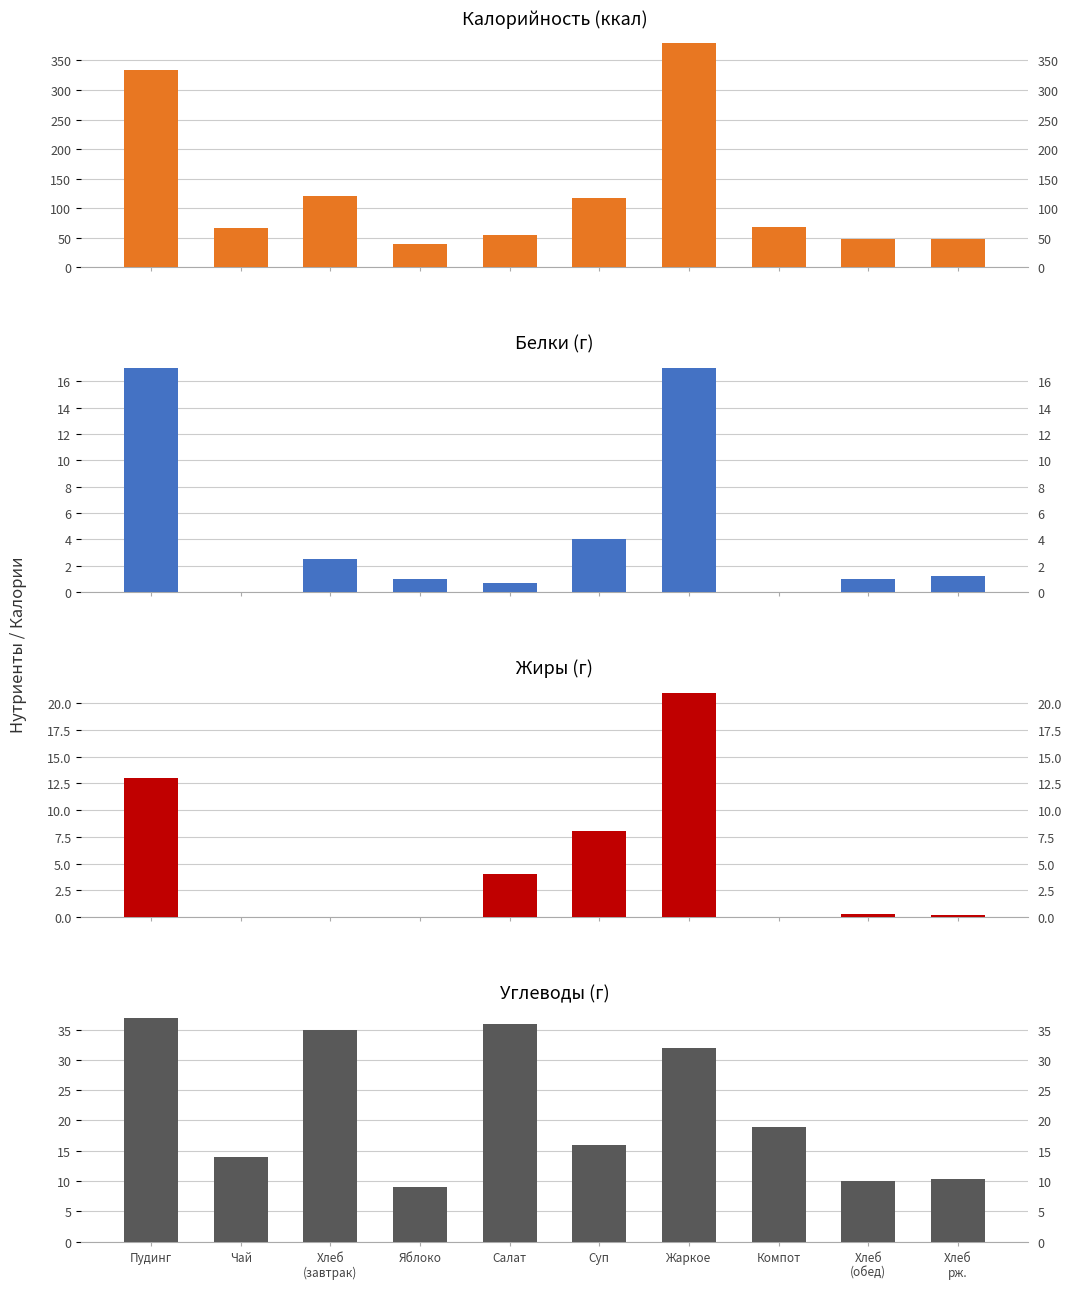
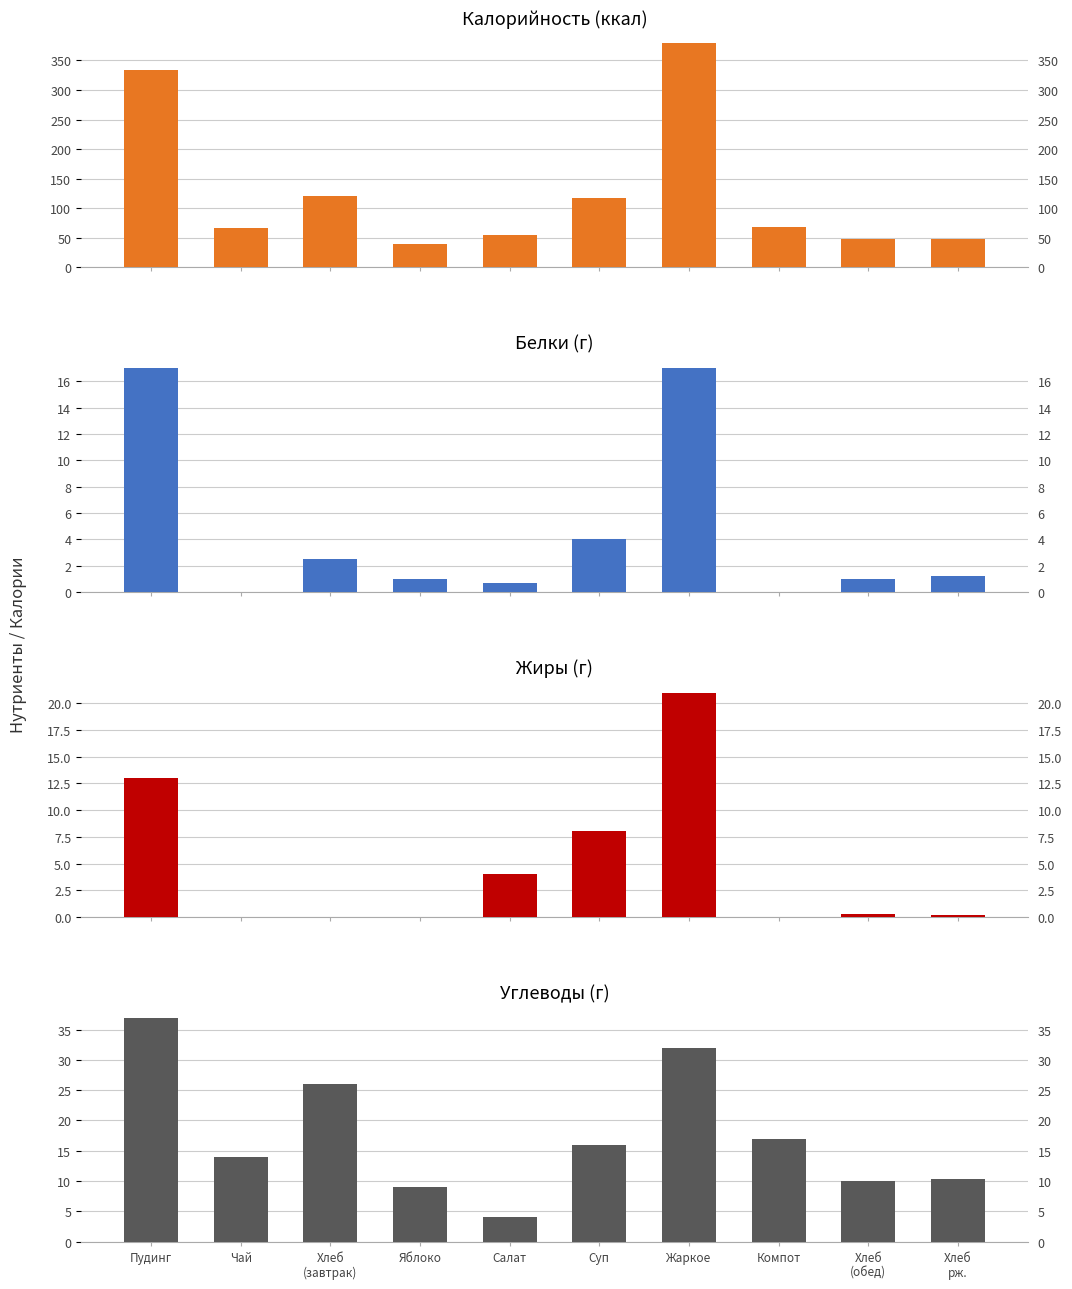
Углеводы (г), Хлеб (завтрак): 35 -> 26
Углеводы (г), Салат: 36 -> 4
Углеводы (г), Компот: 19 -> 17
